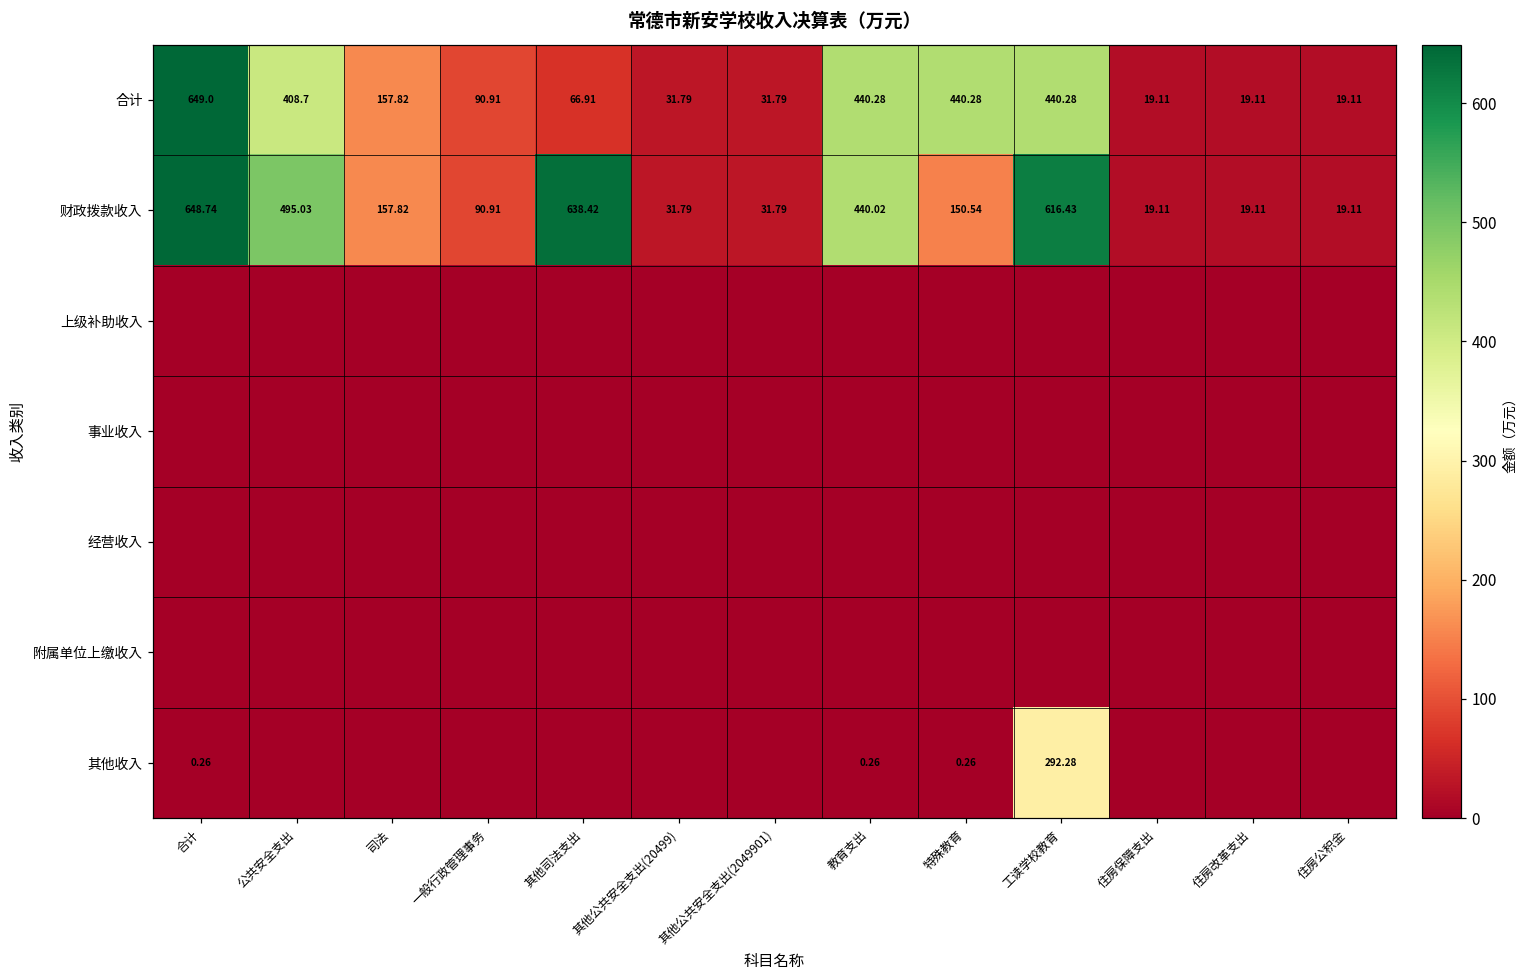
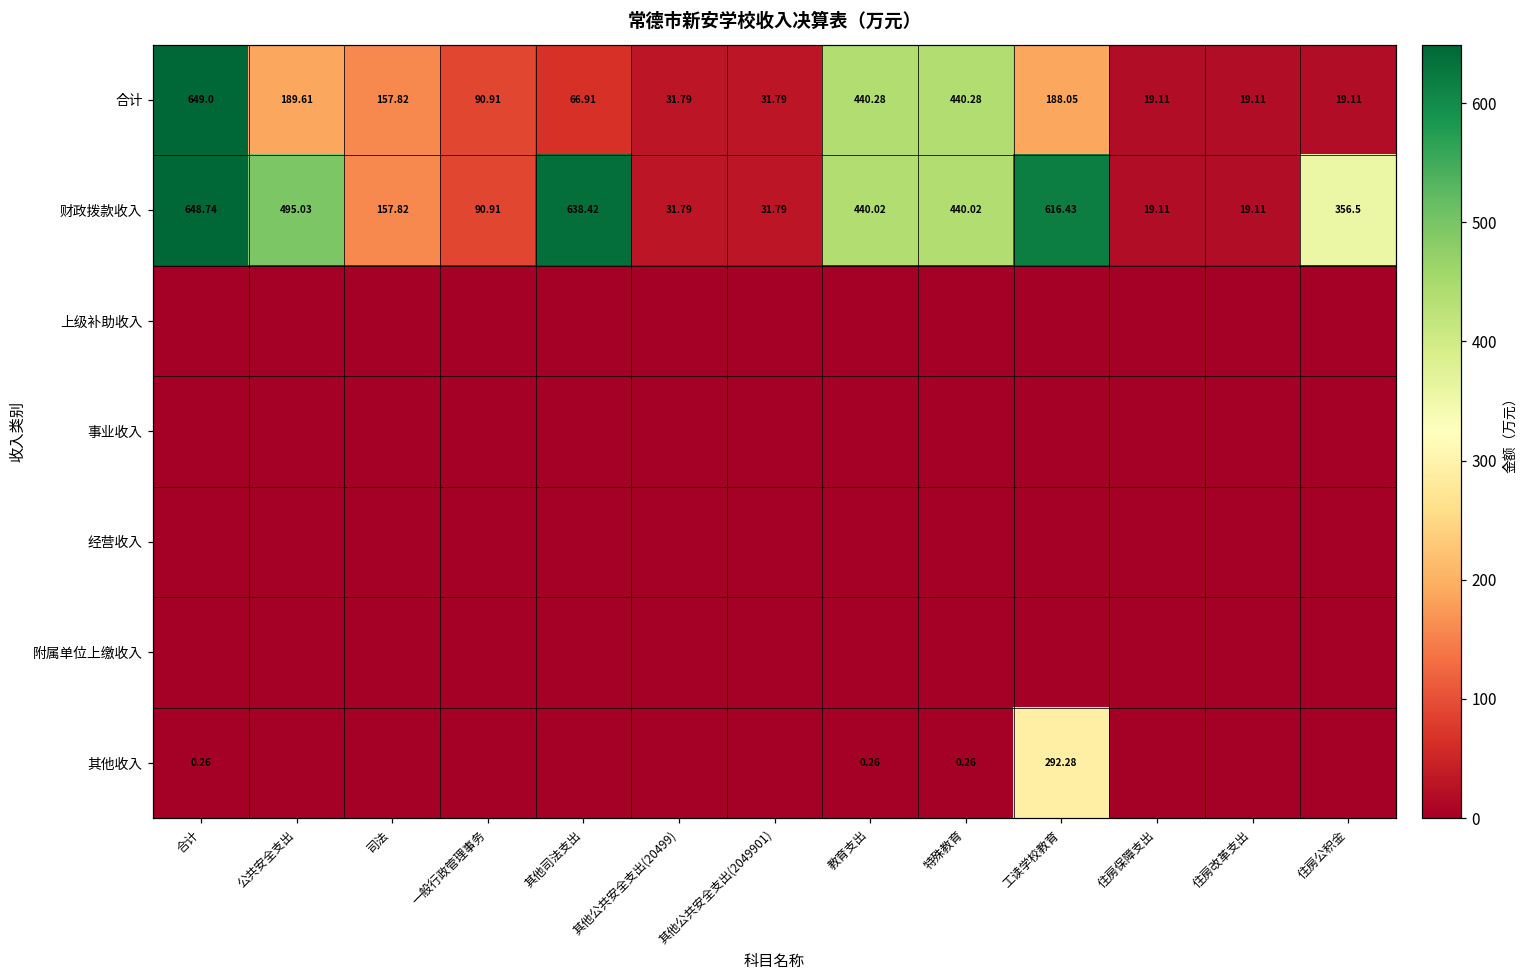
合计, 公共安全支出: 408.7 -> 189.61
合计, 工读学校教育: 440.28 -> 188.05
财政拨款收入, 特殊教育: 150.54 -> 440.02
财政拨款收入, 住房公积金: 19.11 -> 356.5
